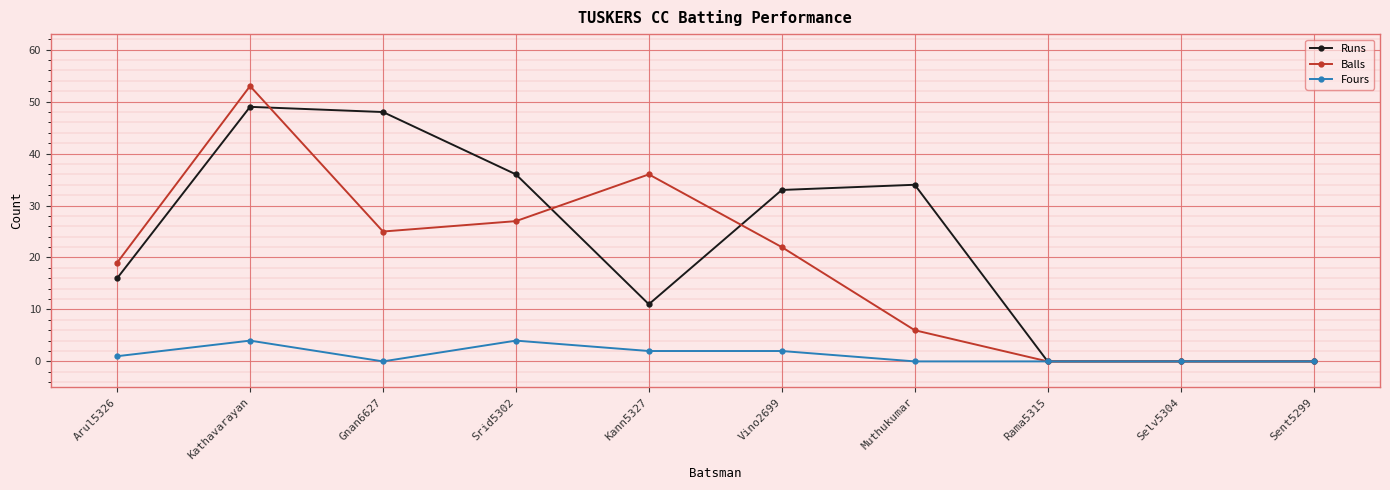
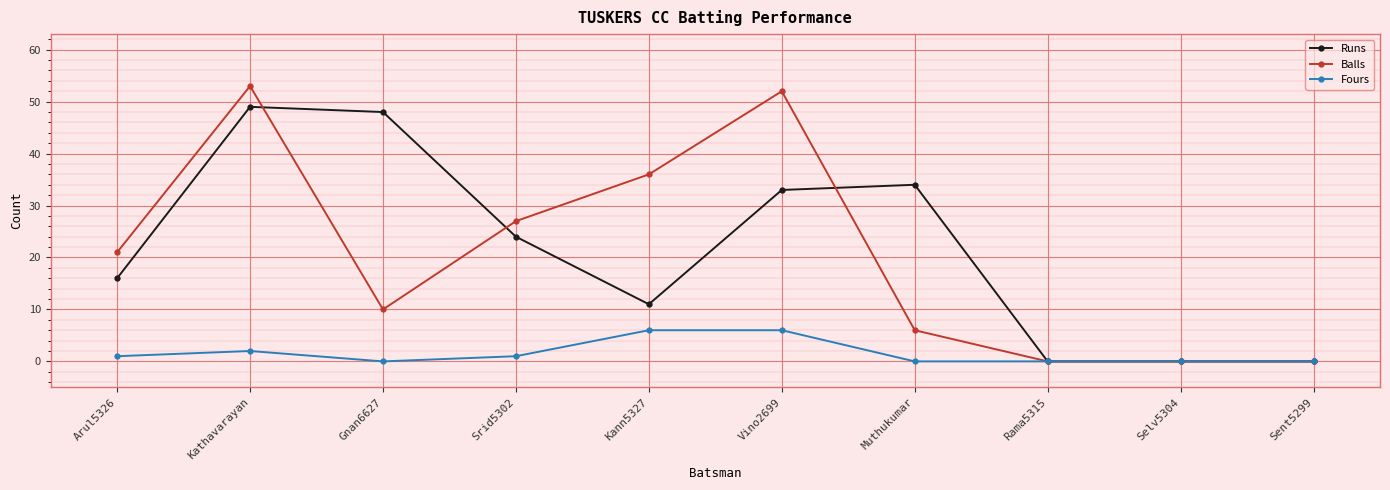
Balls, Arul5326: 19 -> 21
Fours, Kathavarayan: 4 -> 2
Balls, Gnan6627: 25 -> 10
Runs, Srid5302: 36 -> 24
Fours, Srid5302: 4 -> 1
Fours, Kann5327: 2 -> 6
Balls, Vino2699: 22 -> 52
Fours, Vino2699: 2 -> 6
